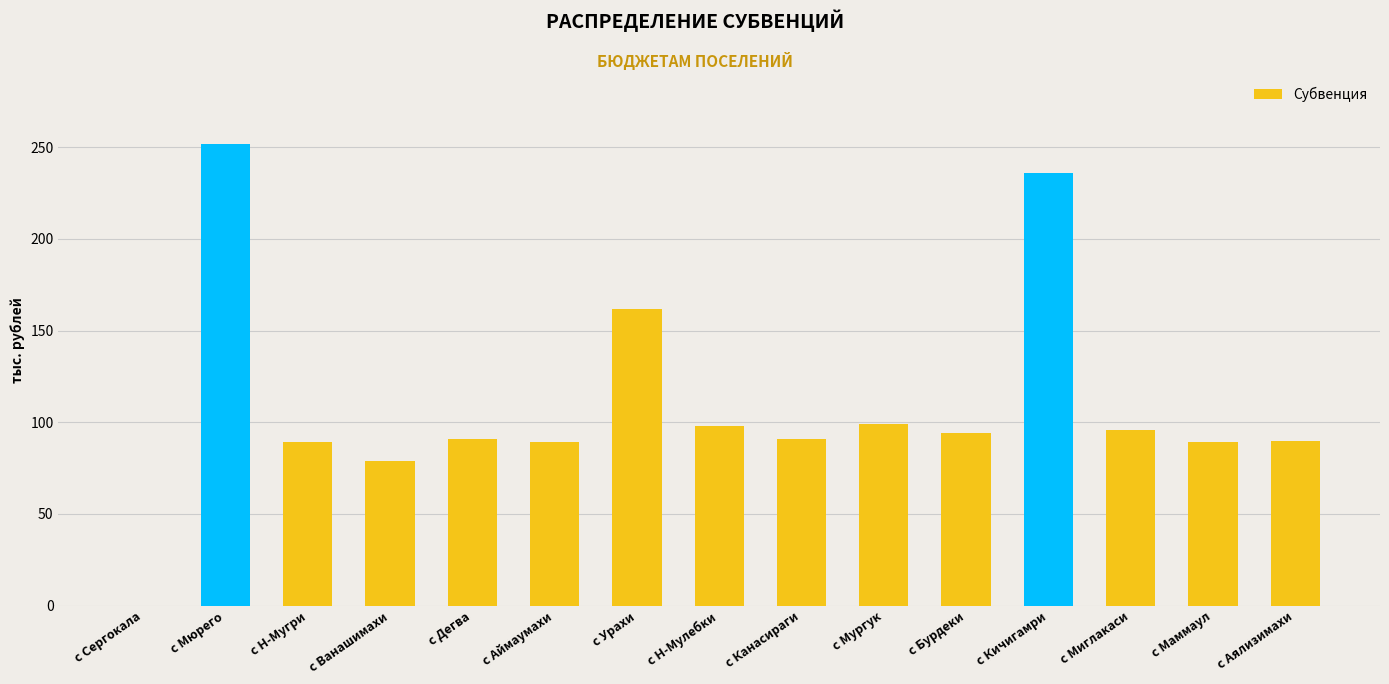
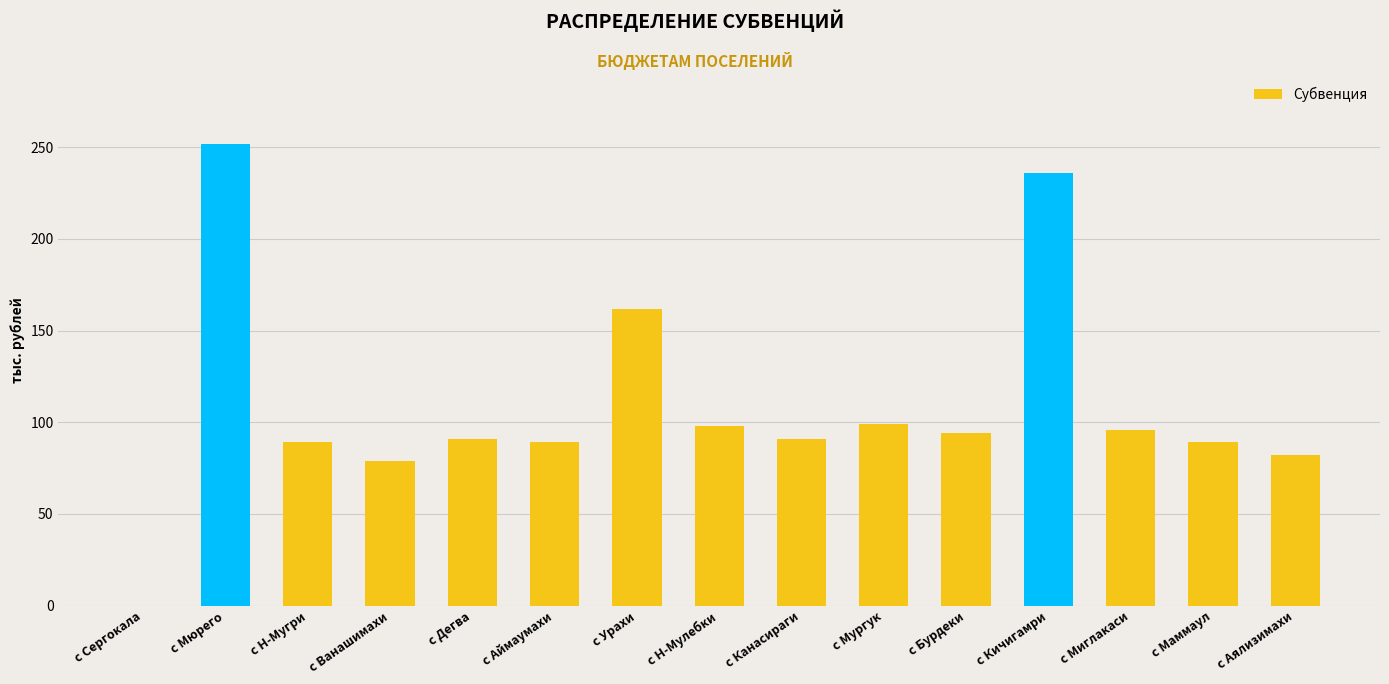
с Аялизимахи: 90 -> 82
